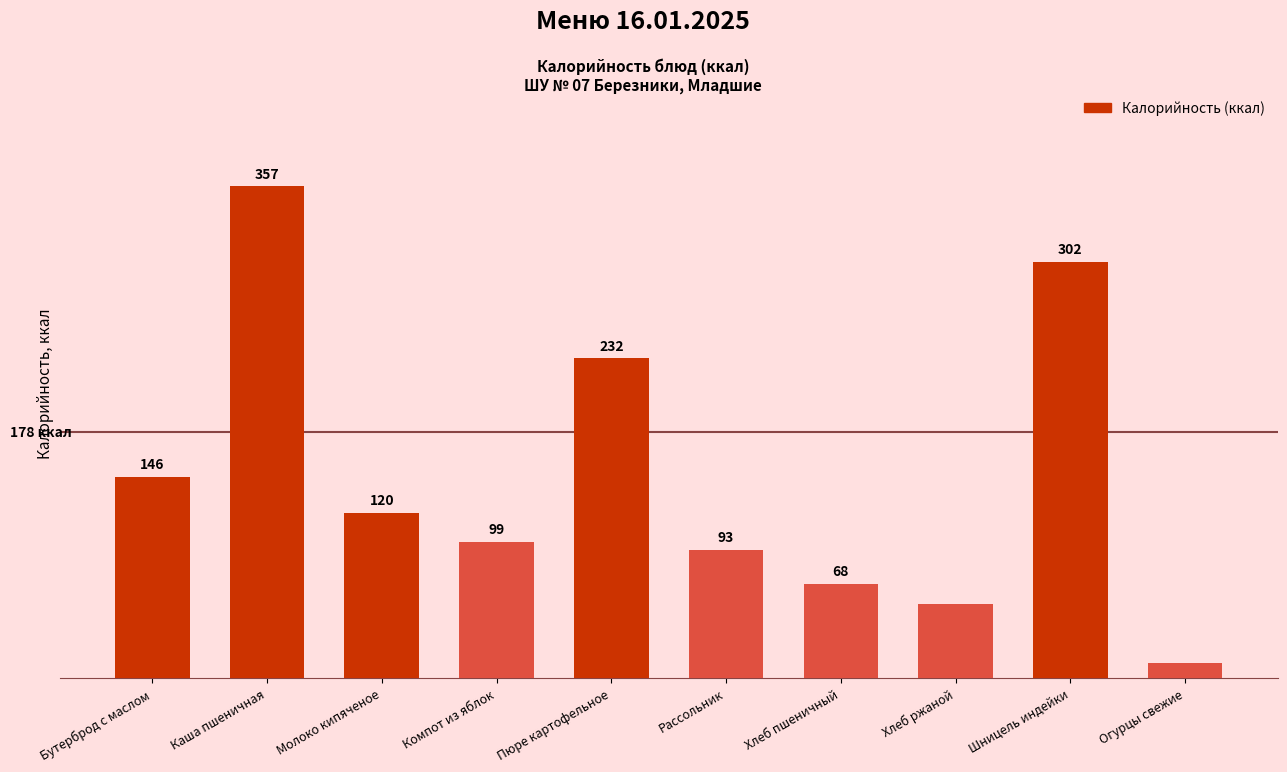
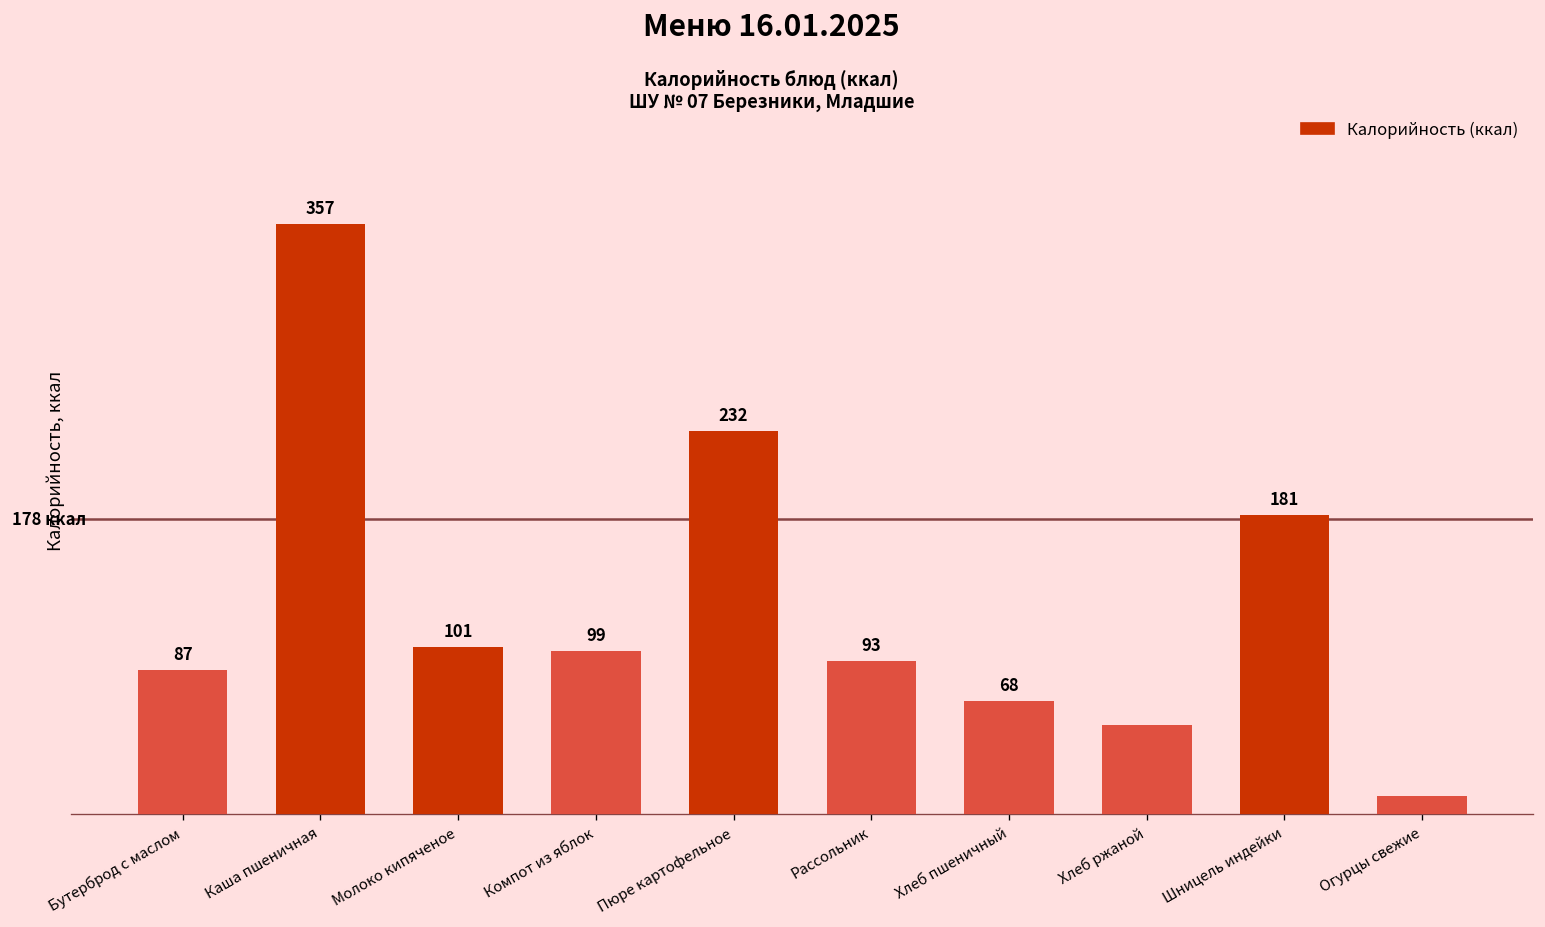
Бутерброд с маслом: 146 -> 87
Молоко кипяченое: 120 -> 101
Шницель индейки: 302 -> 181
